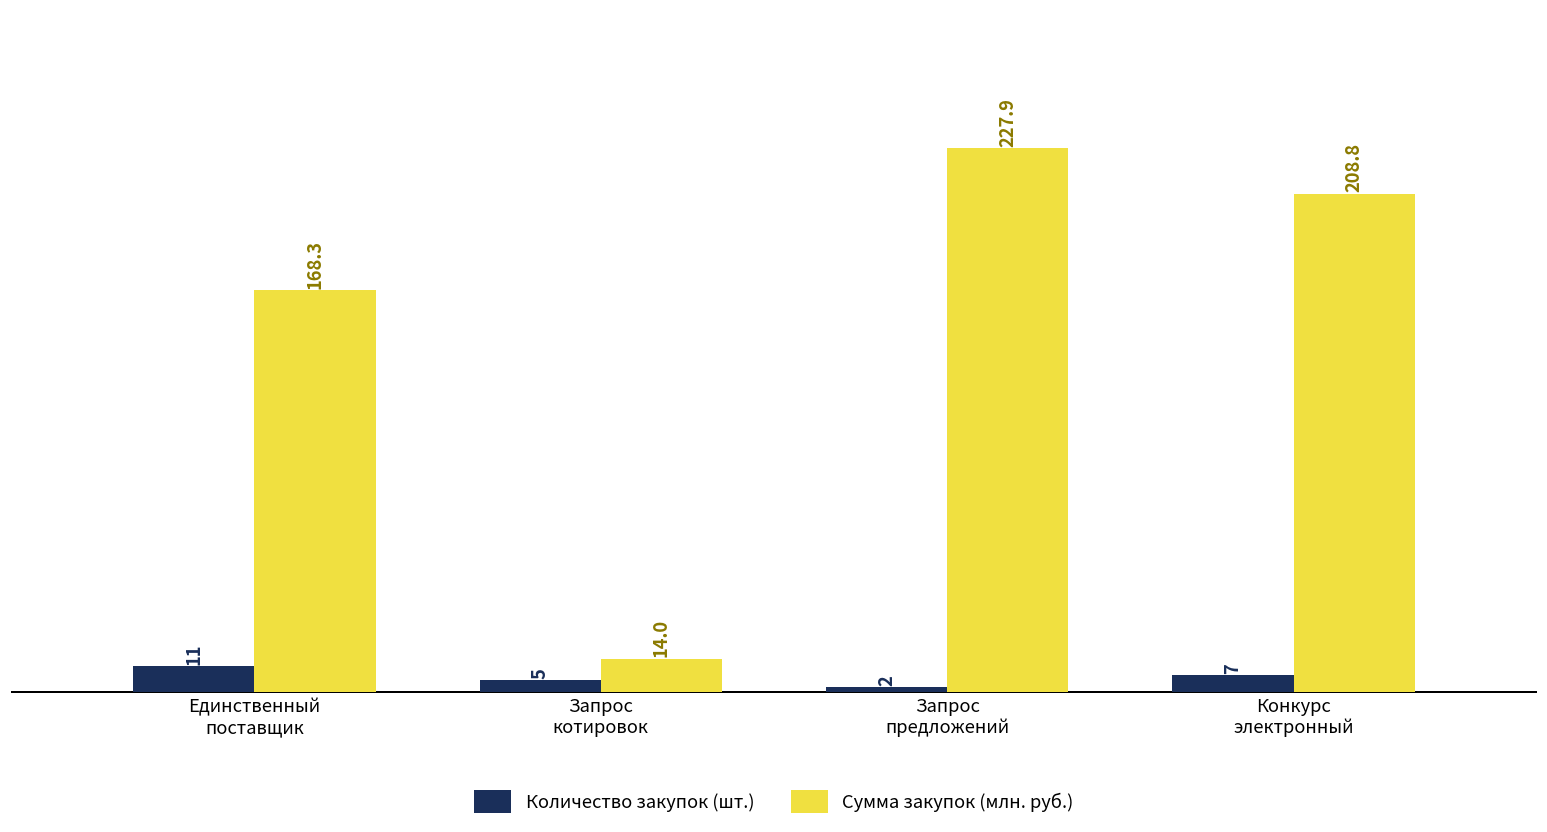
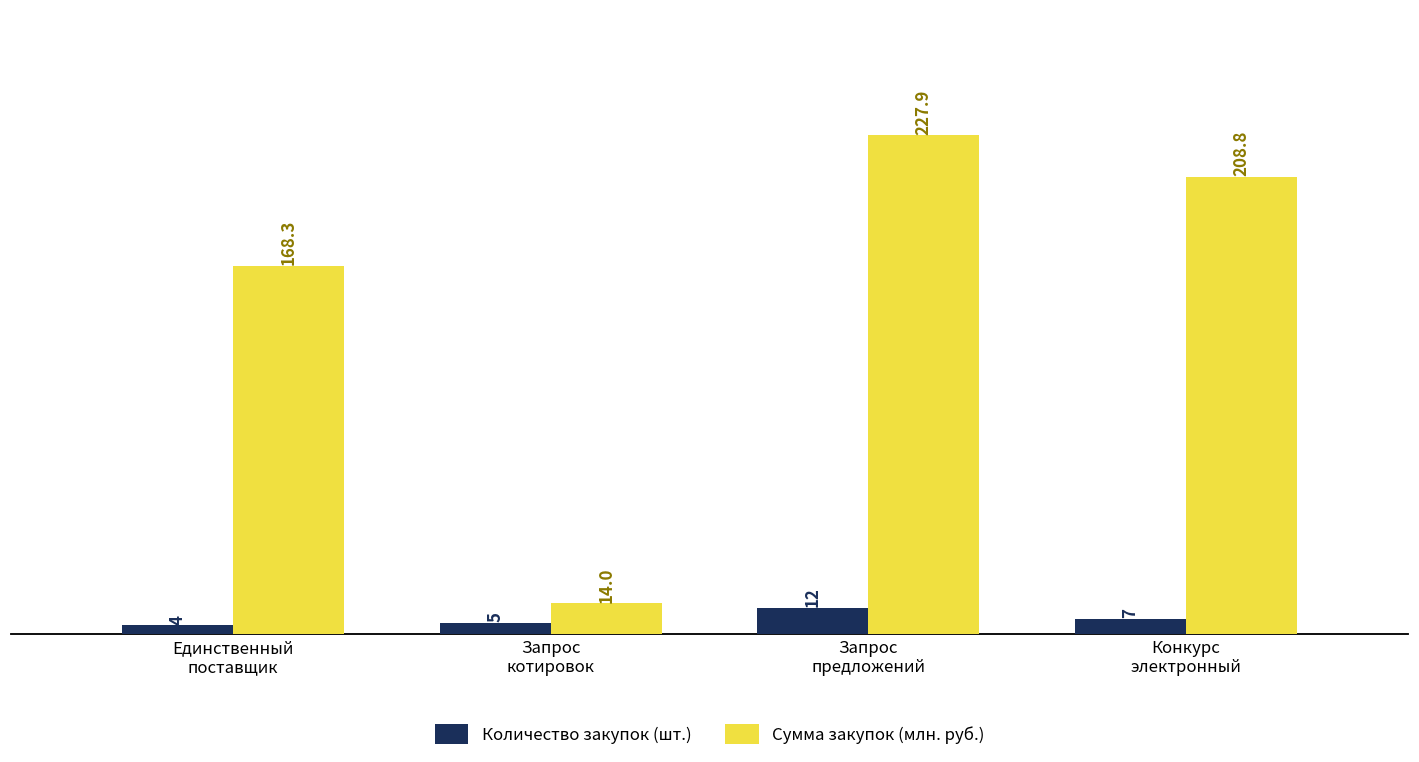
Количество закупок (шт.), Единственный поставщик: 11 -> 4
Количество закупок (шт.), Запрос предложений: 2 -> 12
